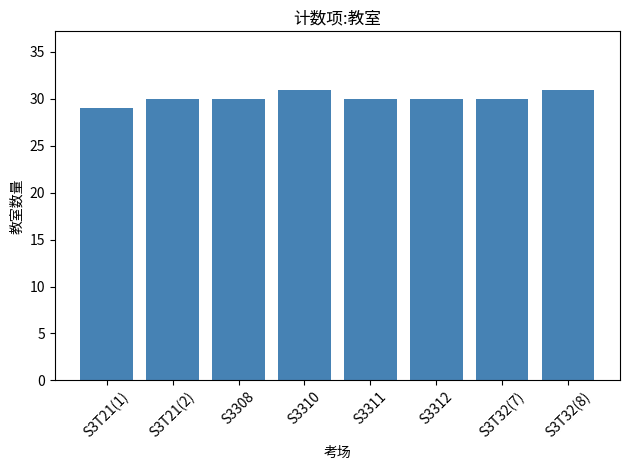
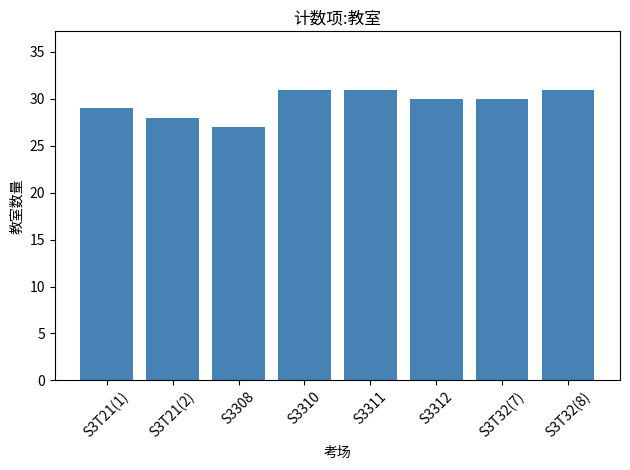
S3T21(2): 30 -> 28
S3308: 30 -> 27
S3311: 30 -> 31
